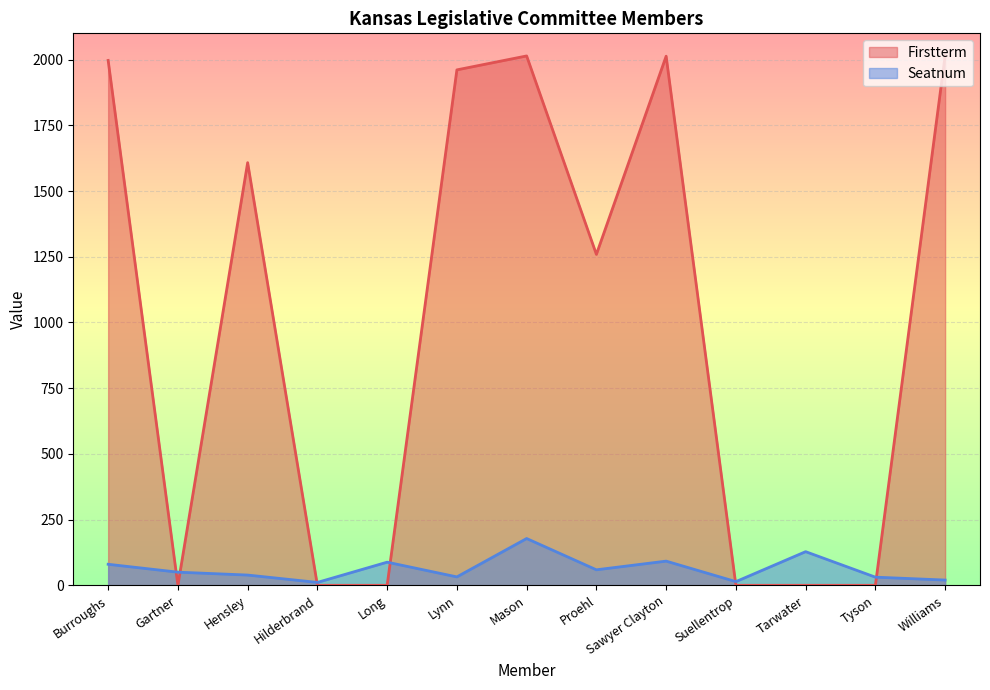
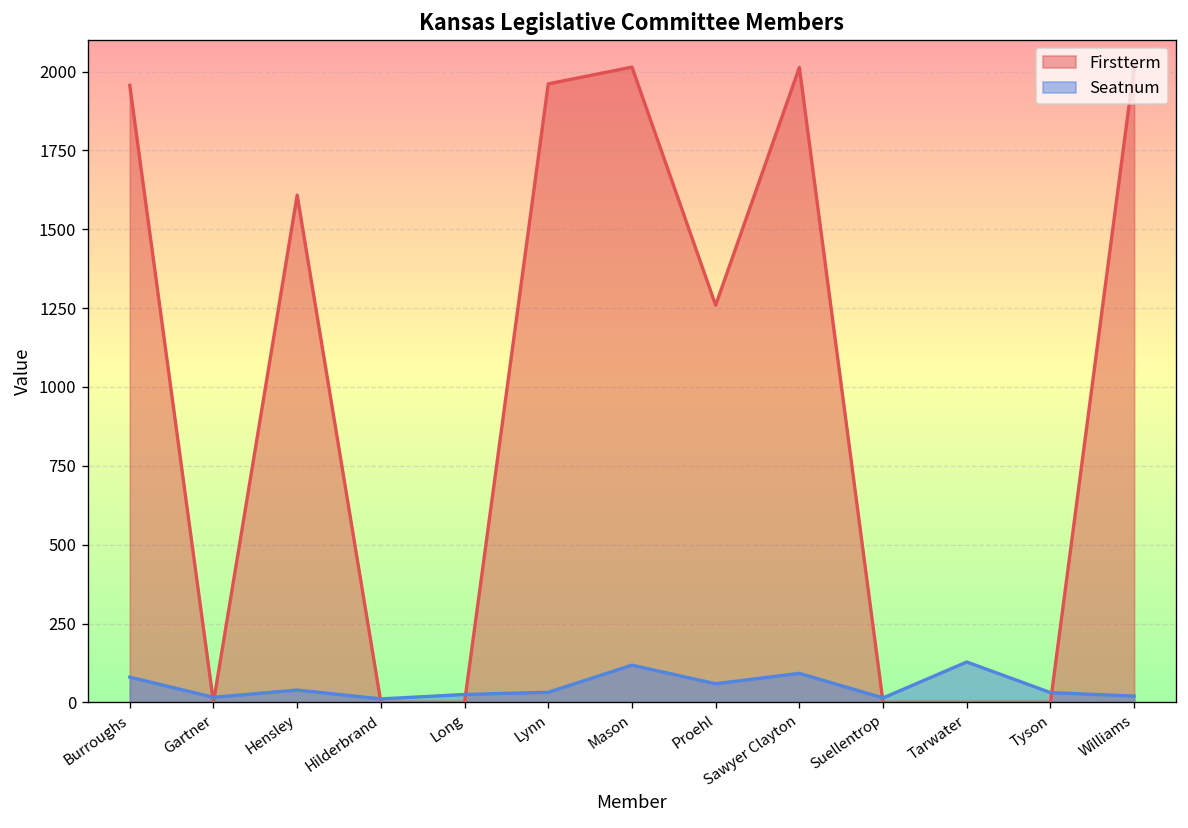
Firstterm, Burroughs: 2000 -> 1960
Seatnum, Gartner: 50 -> 20
Seatnum, Long: 90 -> 30
Seatnum, Mason: 180 -> 120
